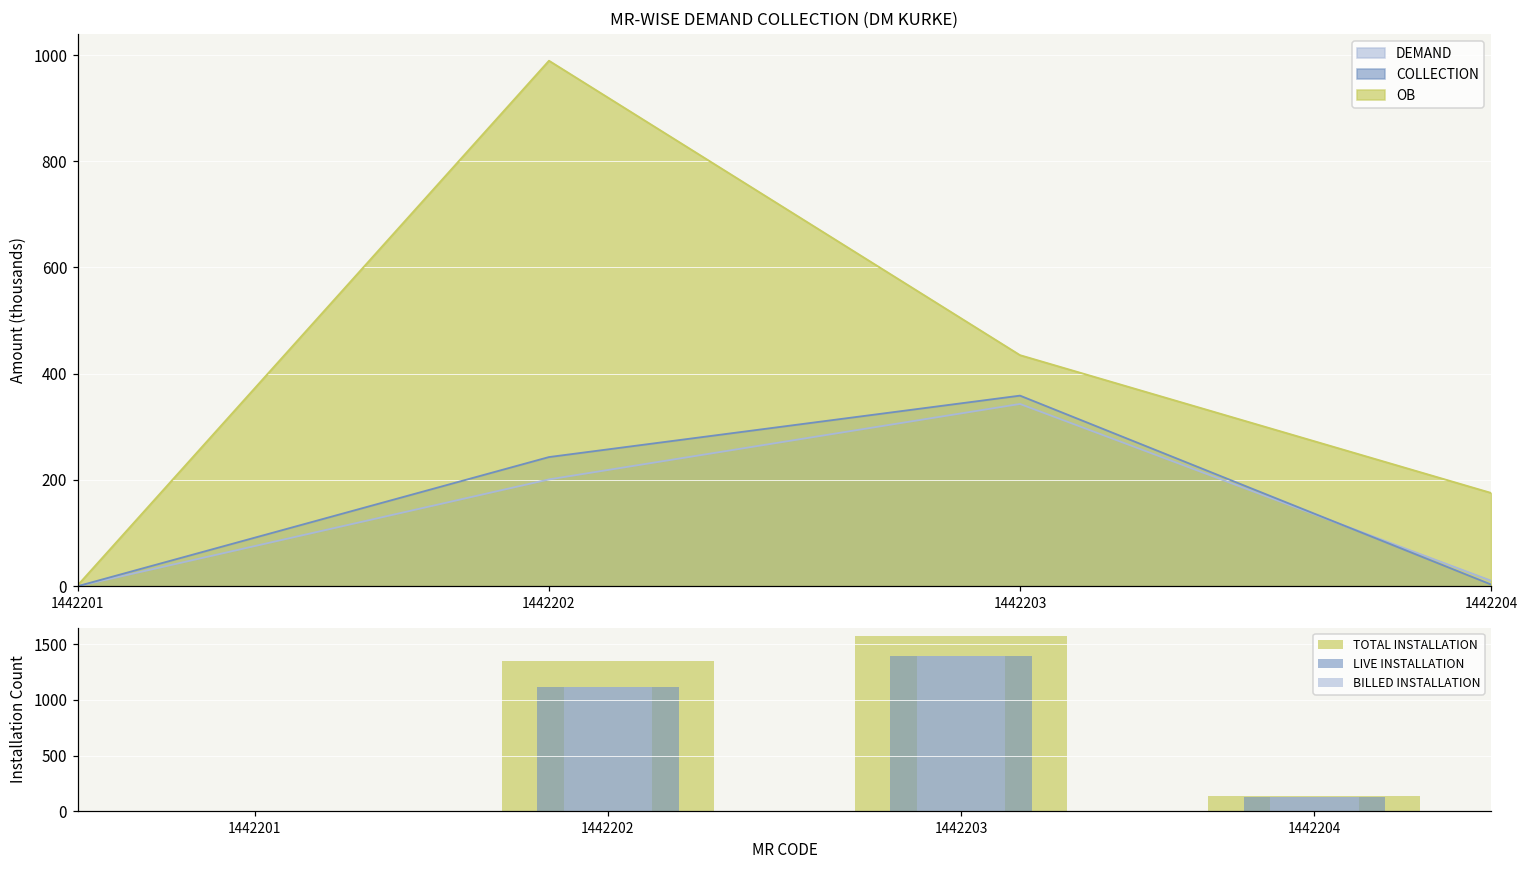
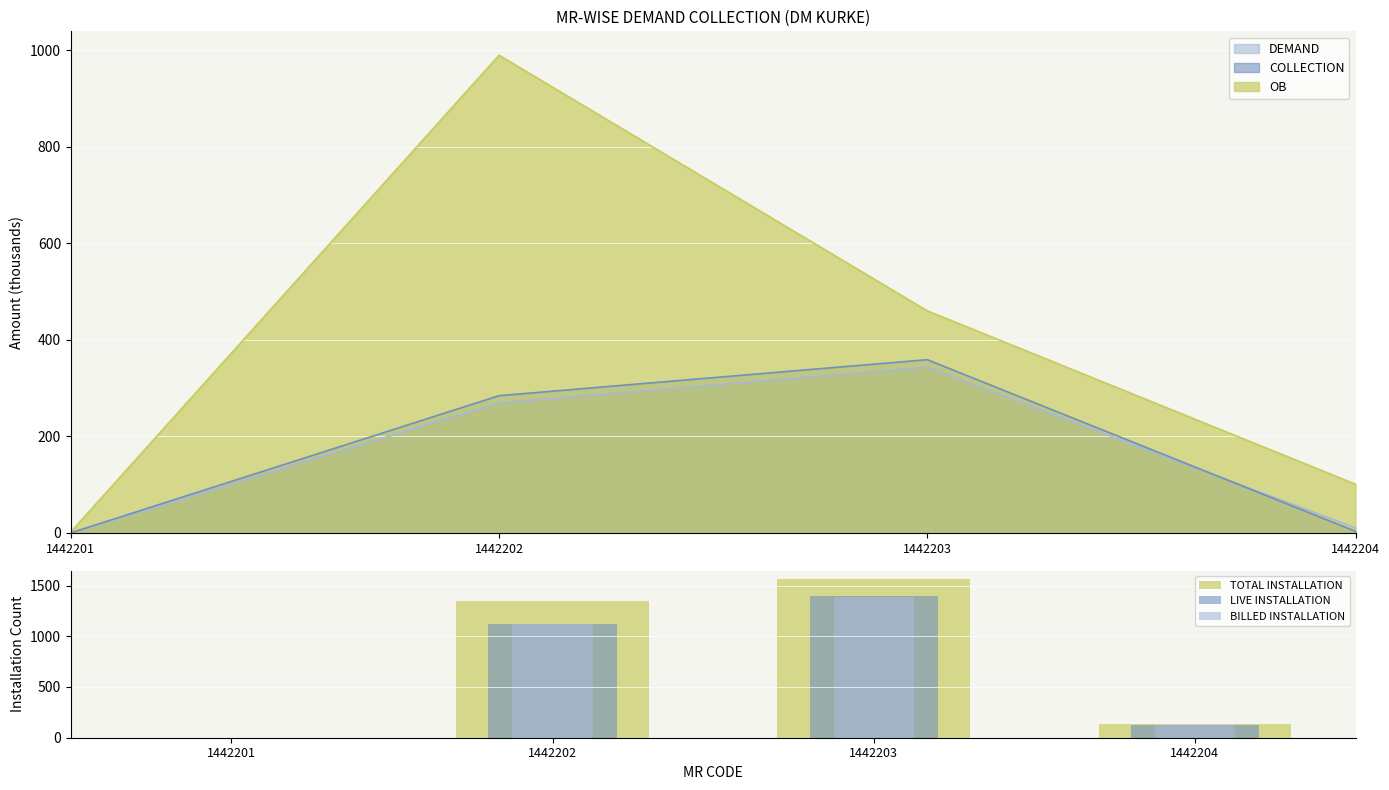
MR-WISE DEMAND COLLECTION (DM KURKE), DEMAND, 1442202: 200 -> 270
MR-WISE DEMAND COLLECTION (DM KURKE), COLLECTION, 1442202: 240 -> 280
MR-WISE DEMAND COLLECTION (DM KURKE), OB, 1442203: 430 -> 460
MR-WISE DEMAND COLLECTION (DM KURKE), OB, 1442204: 180 -> 100
